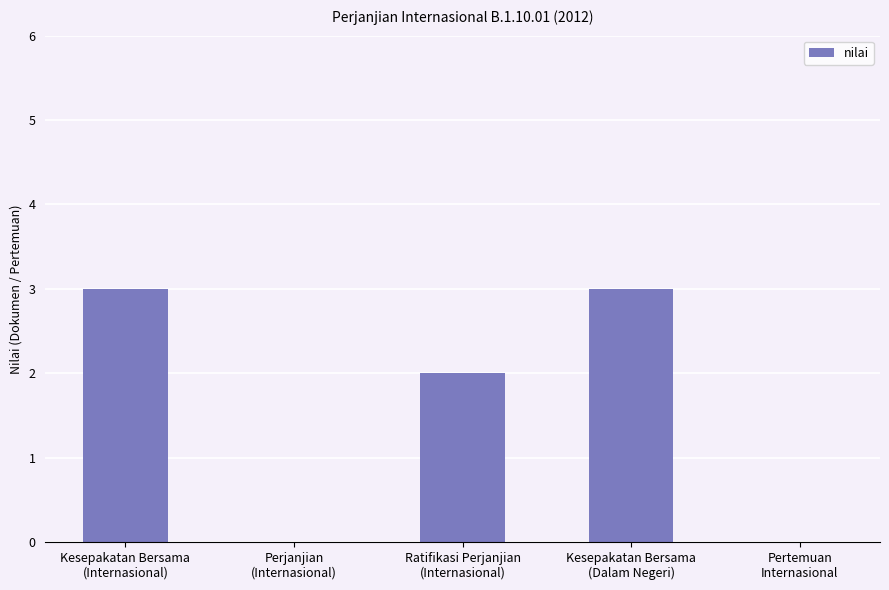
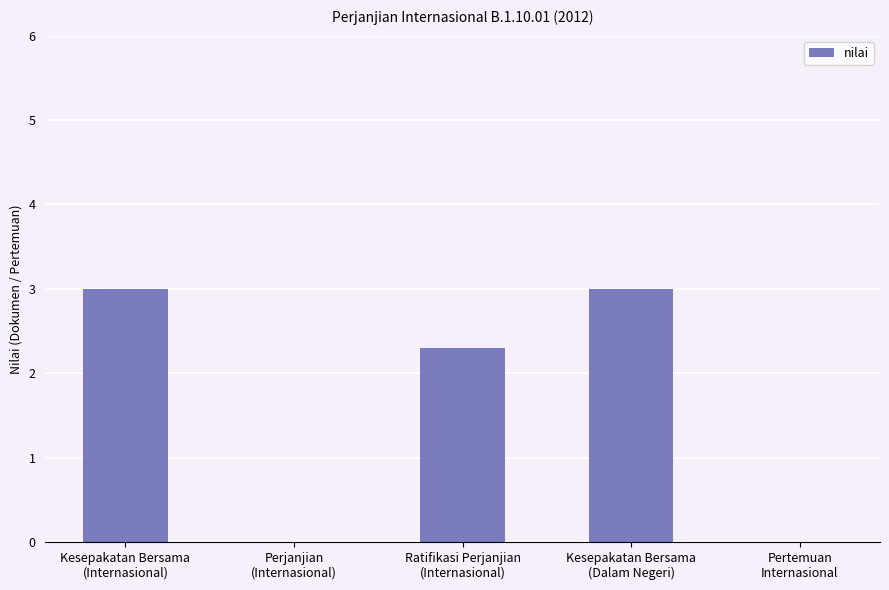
Ratifikasi Perjanjian (Internasional): 2.0 -> 2.3
